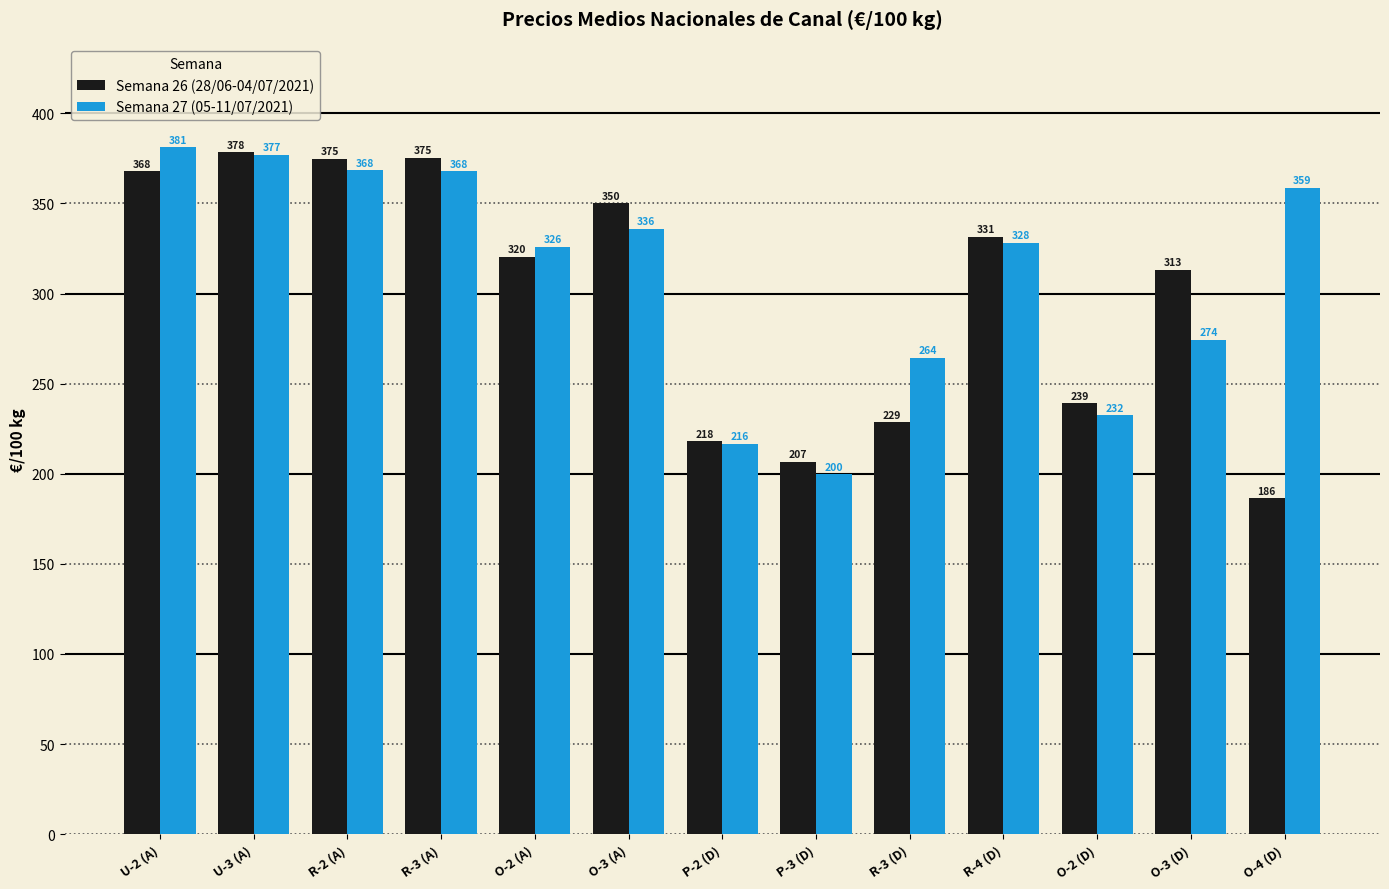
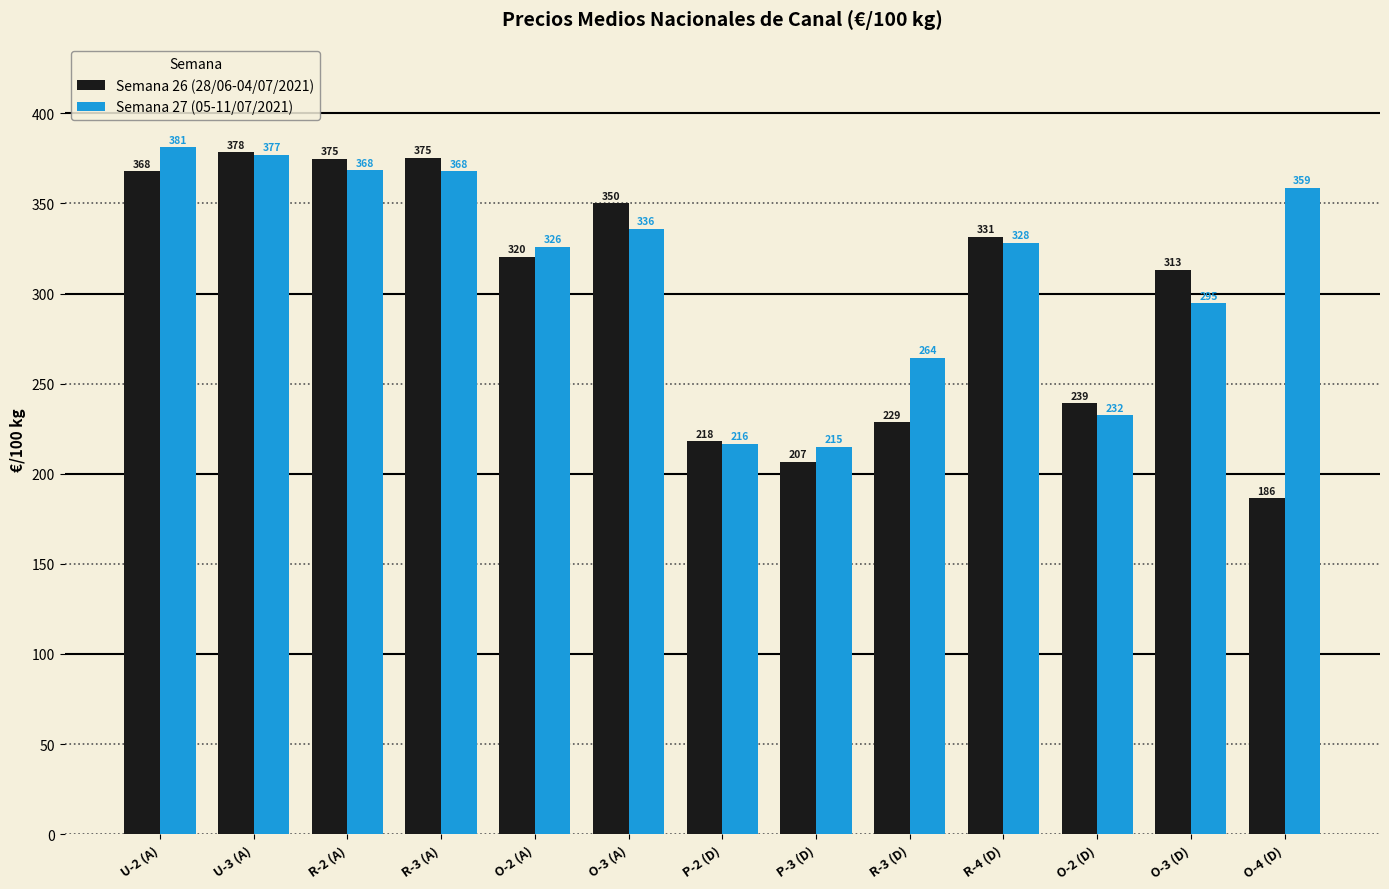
Semana 27 (05-11/07/2021), P-3 (D): 200 -> 215
Semana 27 (05-11/07/2021), O-3 (D): 274 -> 295
